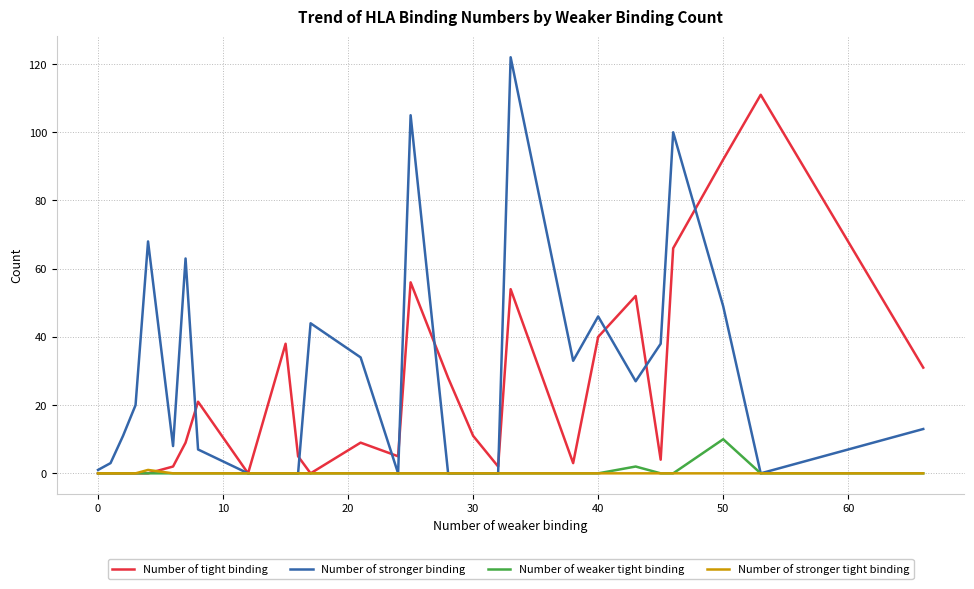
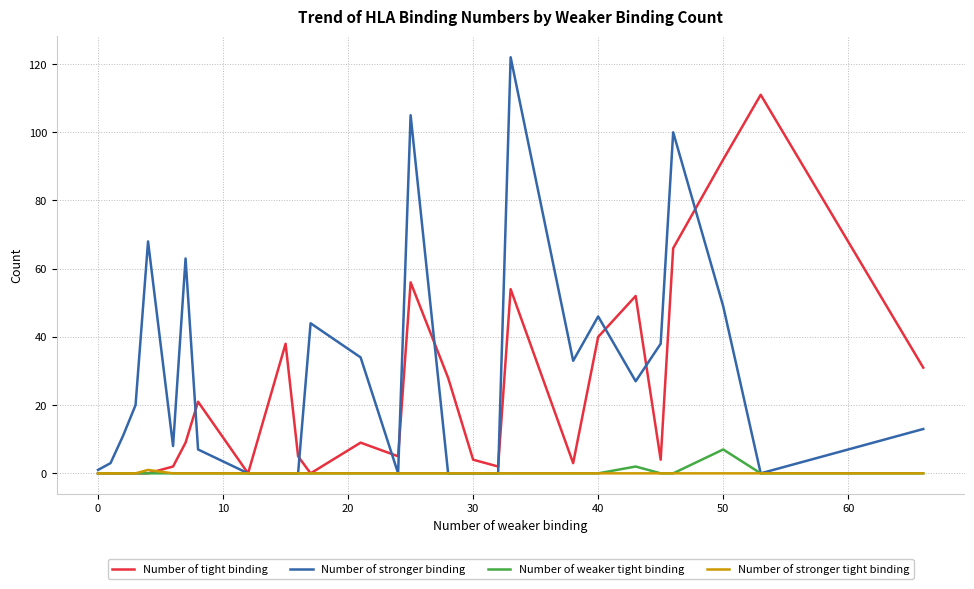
Number of tight binding, 30: 11 -> 4
Number of weaker tight binding, 50: 10 -> 7
